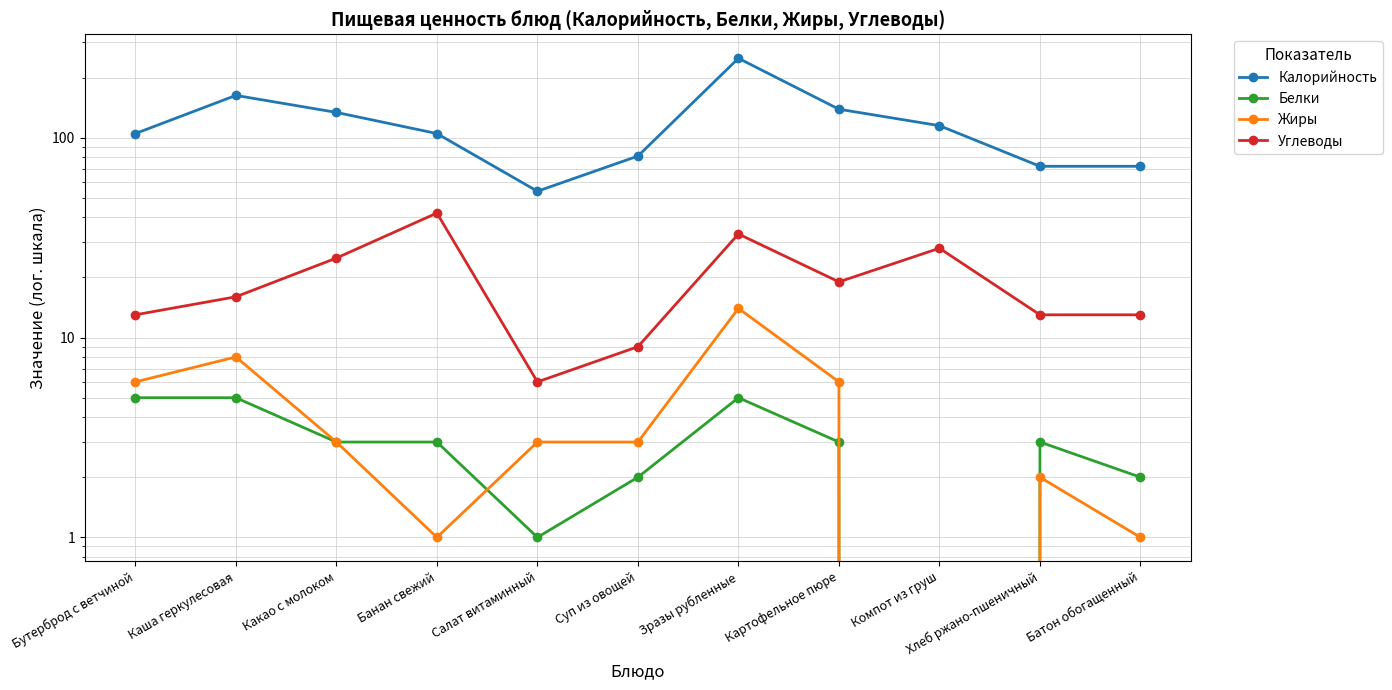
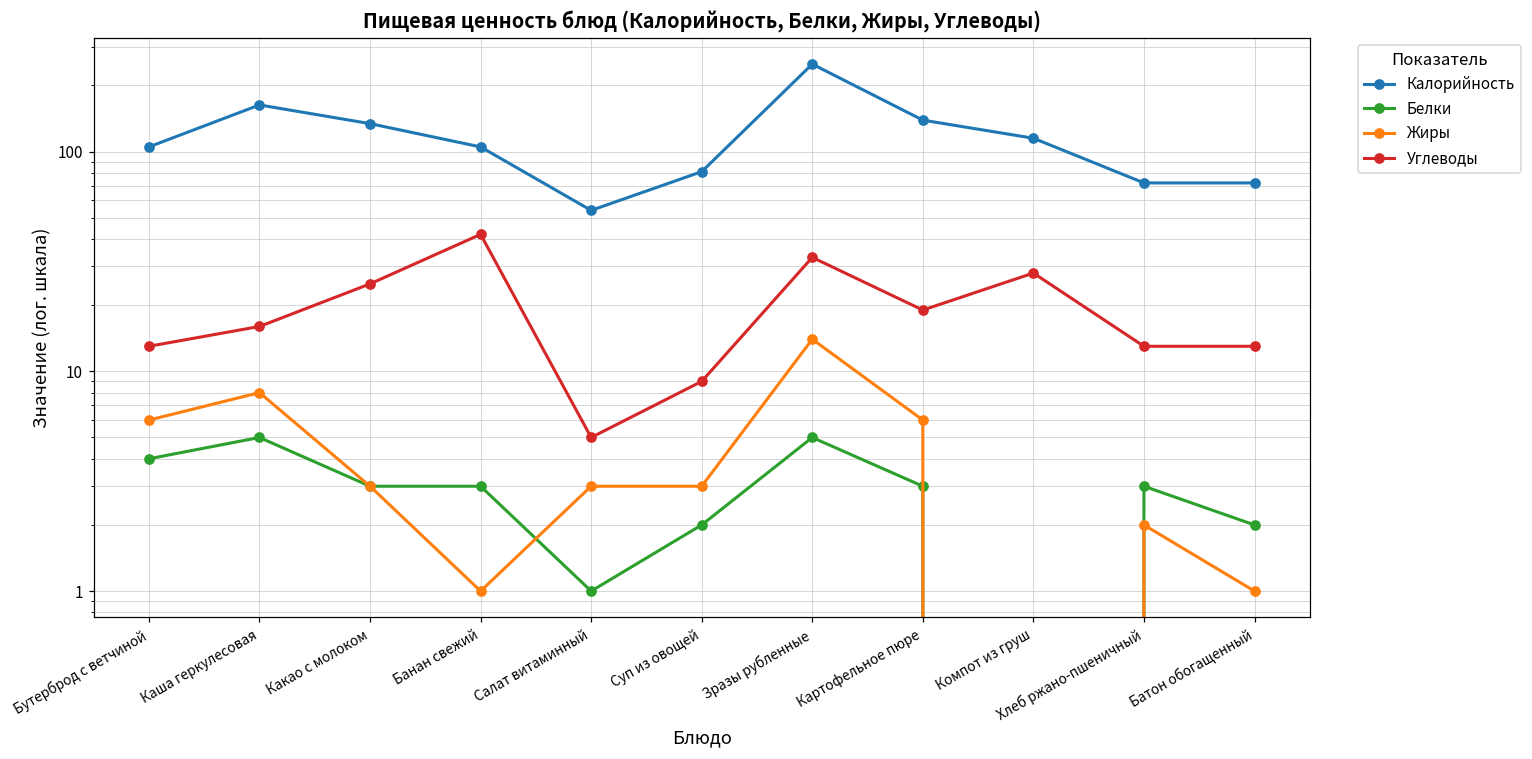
Белки, Бутерброд с ветчиной: 5 -> 4
Углеводы, Салат витаминный: 6 -> 5
